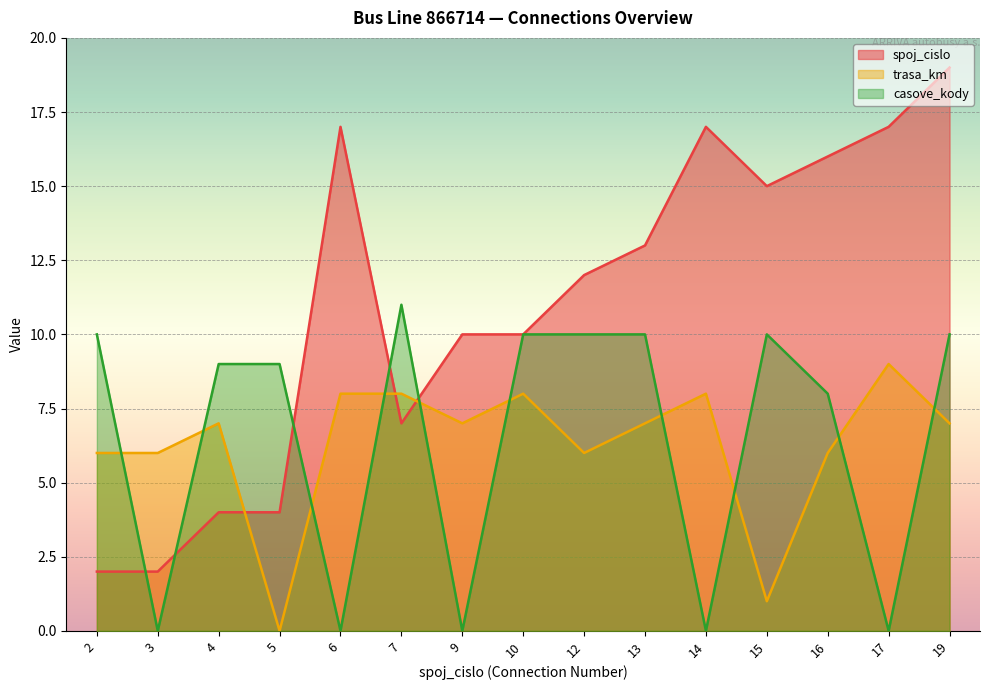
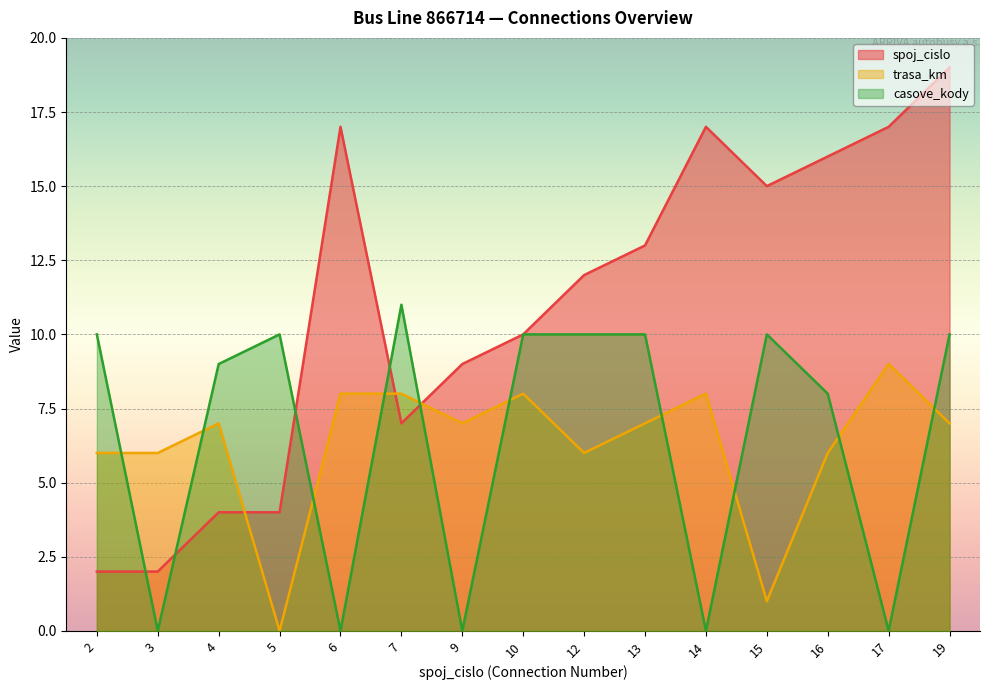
casove_kody, 5: 9 -> 10
spoj_cislo, 9: 10 -> 9
